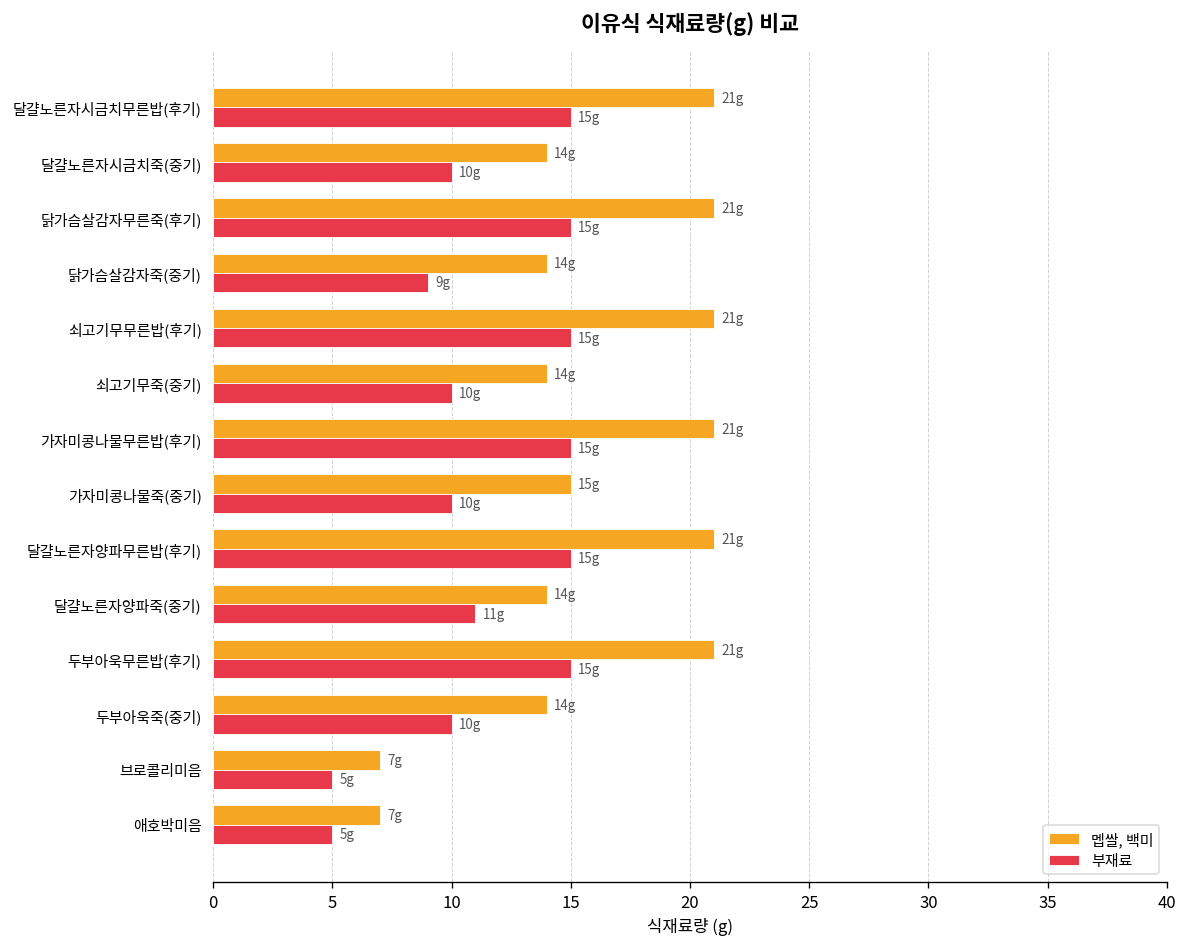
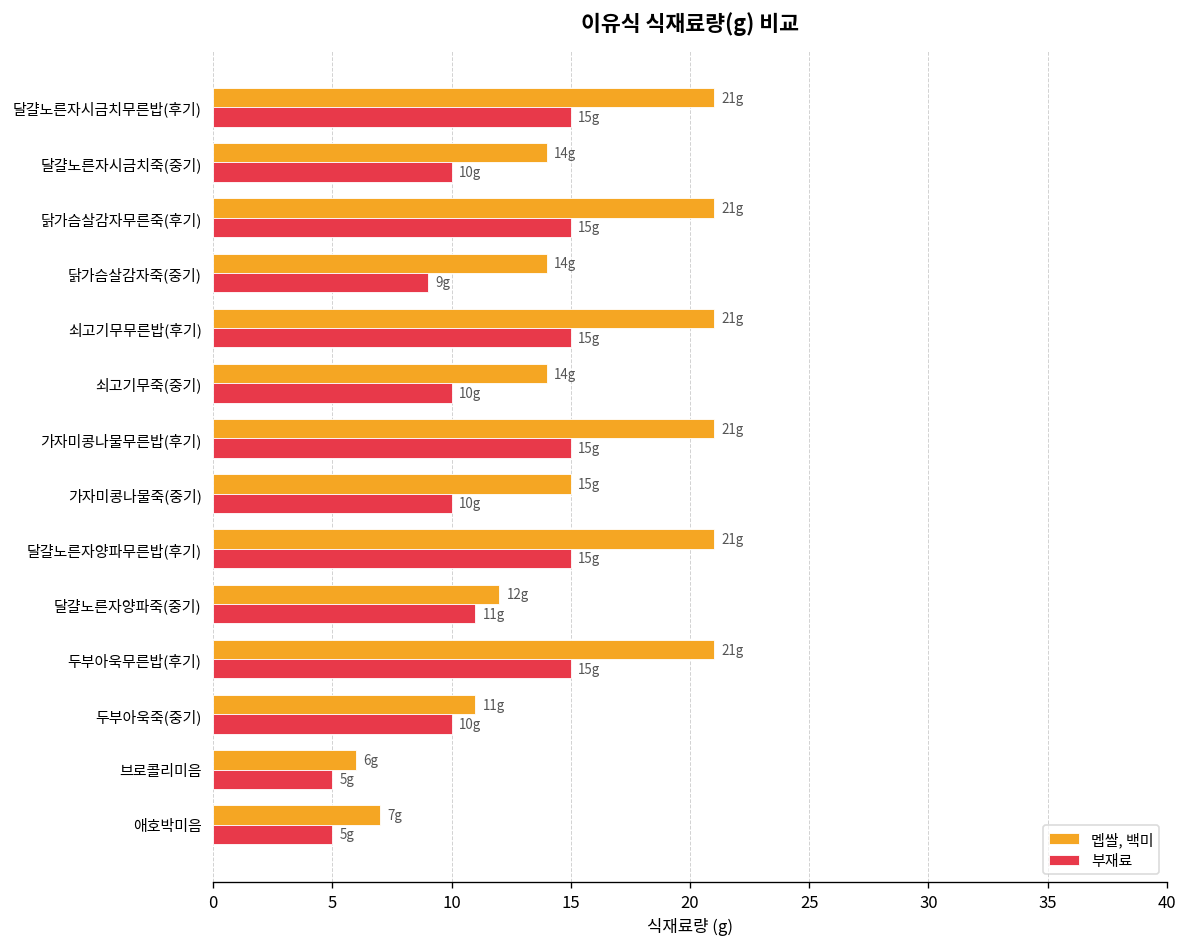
멥쌀, 백미, 달걀노른자양파죽(중기): 14g -> 12g
멥쌀, 백미, 두부아욱죽(중기): 14g -> 11g
멥쌀, 백미, 브로콜리미음: 7g -> 6g
